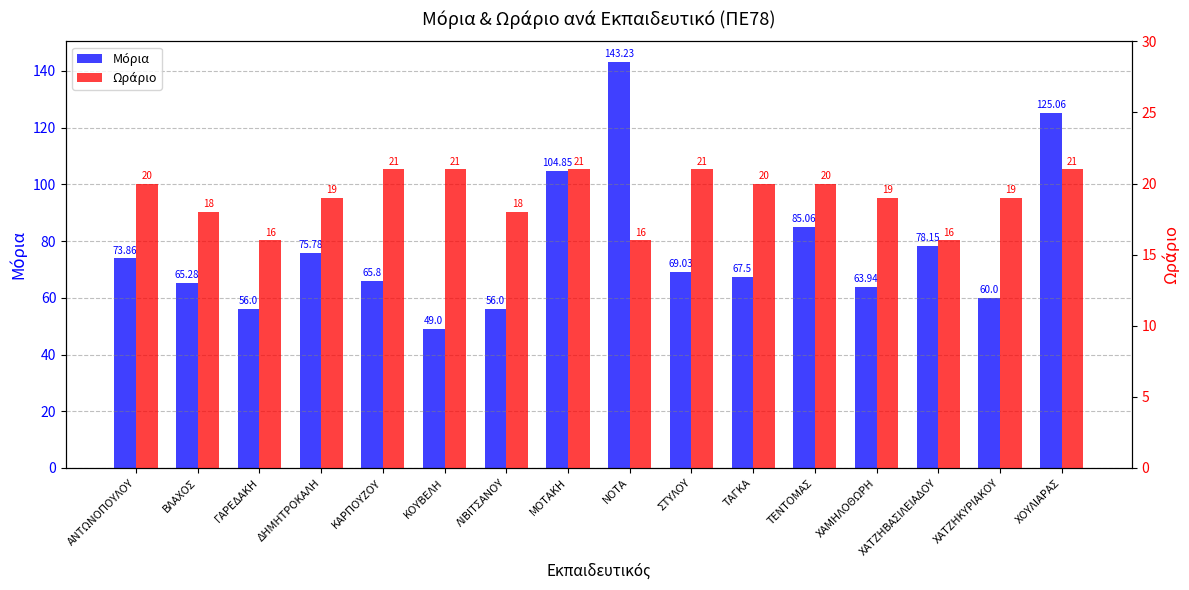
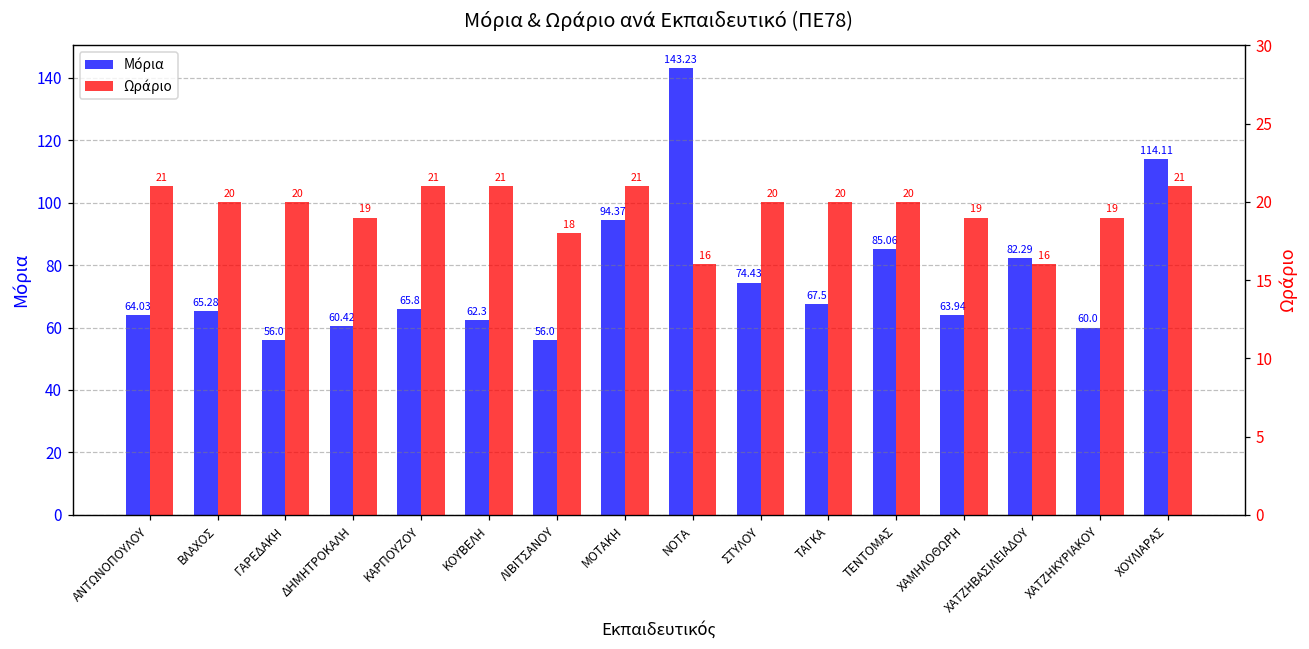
Μόρια, ΑΝΤΩΝΟΠΟΥΛΟΥ: 73.86 -> 64.03
Μόρια, ΔΗΜΗΤΡΟΚΑΛΗ: 75.78 -> 60.42
Μόρια, ΚΟΥΒΕΛΗ: 49.0 -> 62.3
Μόρια, ΜΟΤΑΚΗ: 104.85 -> 94.37
Μόρια, ΣΤΥΛΟΥ: 69.03 -> 74.43
Μόρια, ΧΑΤΖΗΒΑΣΙΛΕΙΑΔΟΥ: 78.15 -> 82.29
Μόρια, ΧΟΥΛΙΑΡΑΣ: 125.06 -> 114.11
Ωράριο, ΑΝΤΩΝΟΠΟΥΛΟΥ: 20 -> 21
Ωράριο, ΒΛΑΧΟΣ: 18 -> 20
Ωράριο, ΓΑΡΕΔΑΚΗ: 16 -> 20
Ωράριο, ΣΤΥΛΟΥ: 21 -> 20
